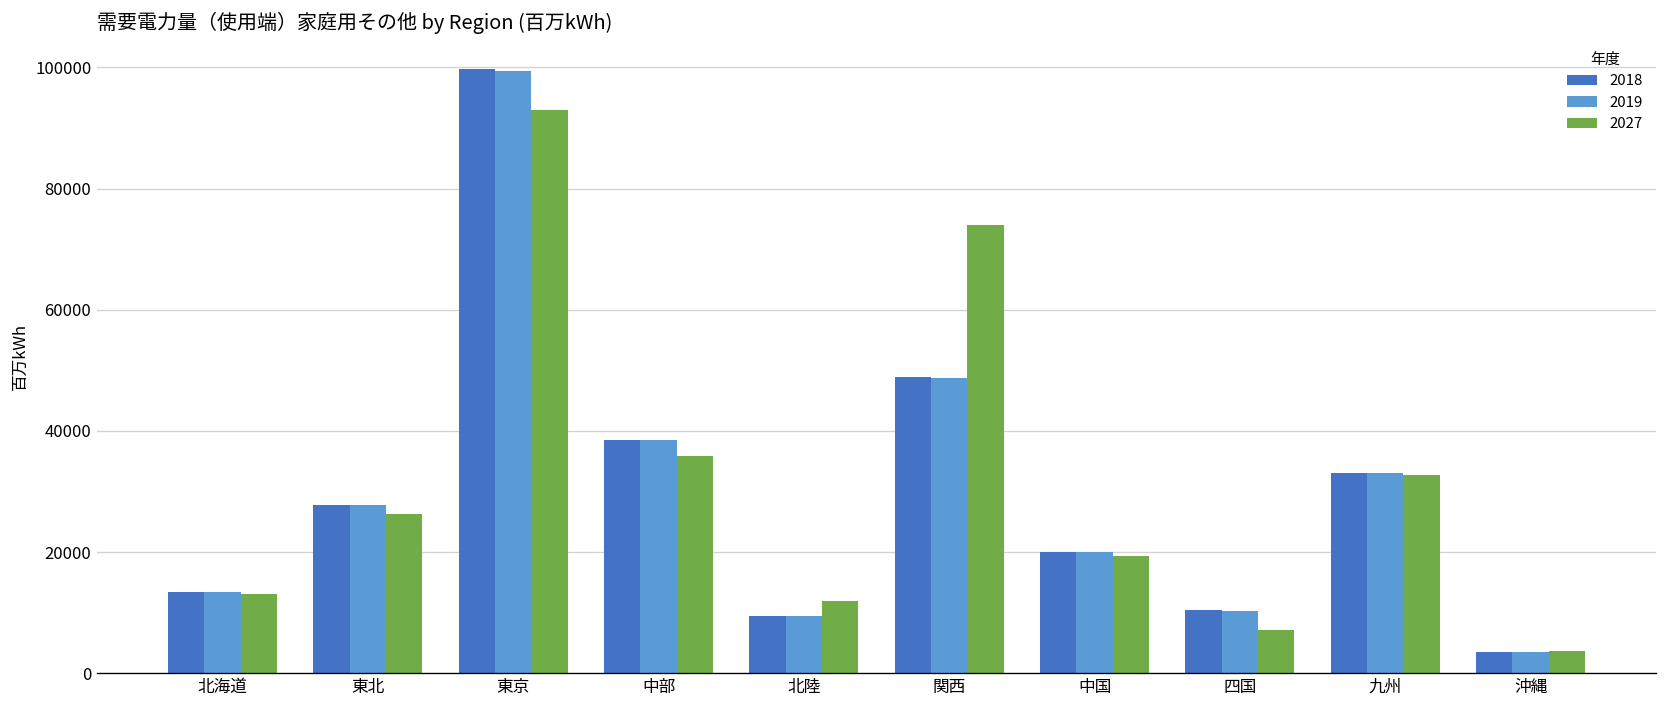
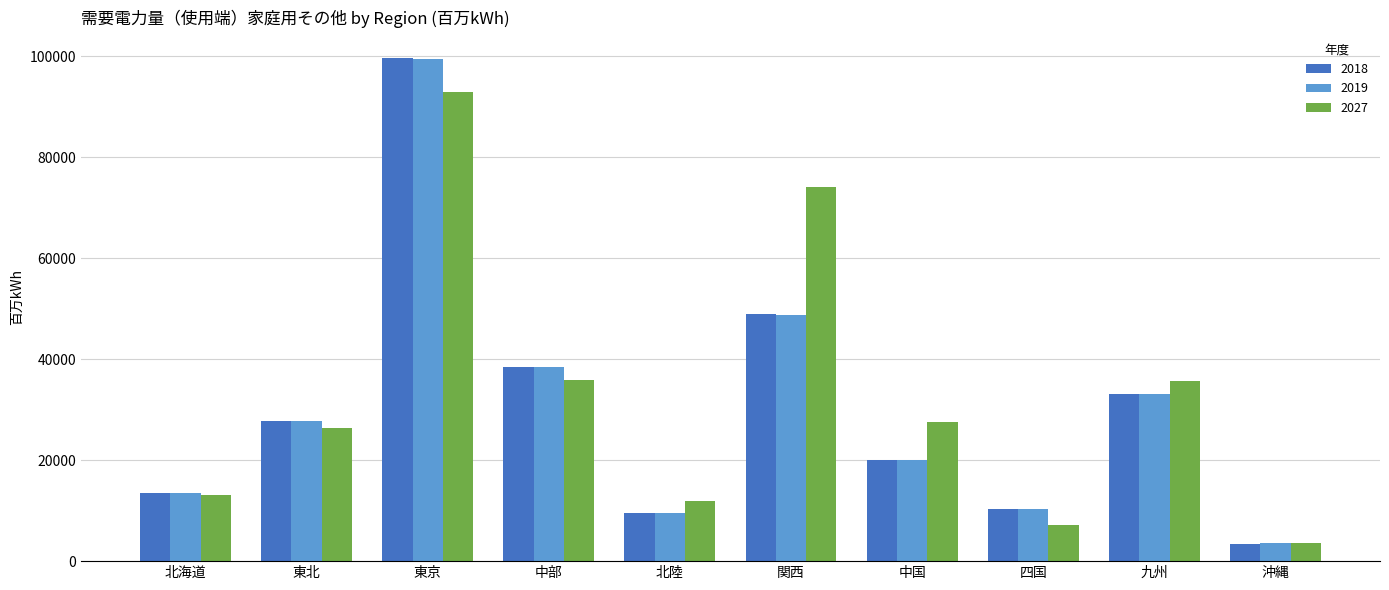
2027, 中国: 19000 -> 28000
2027, 九州: 33000 -> 36000
